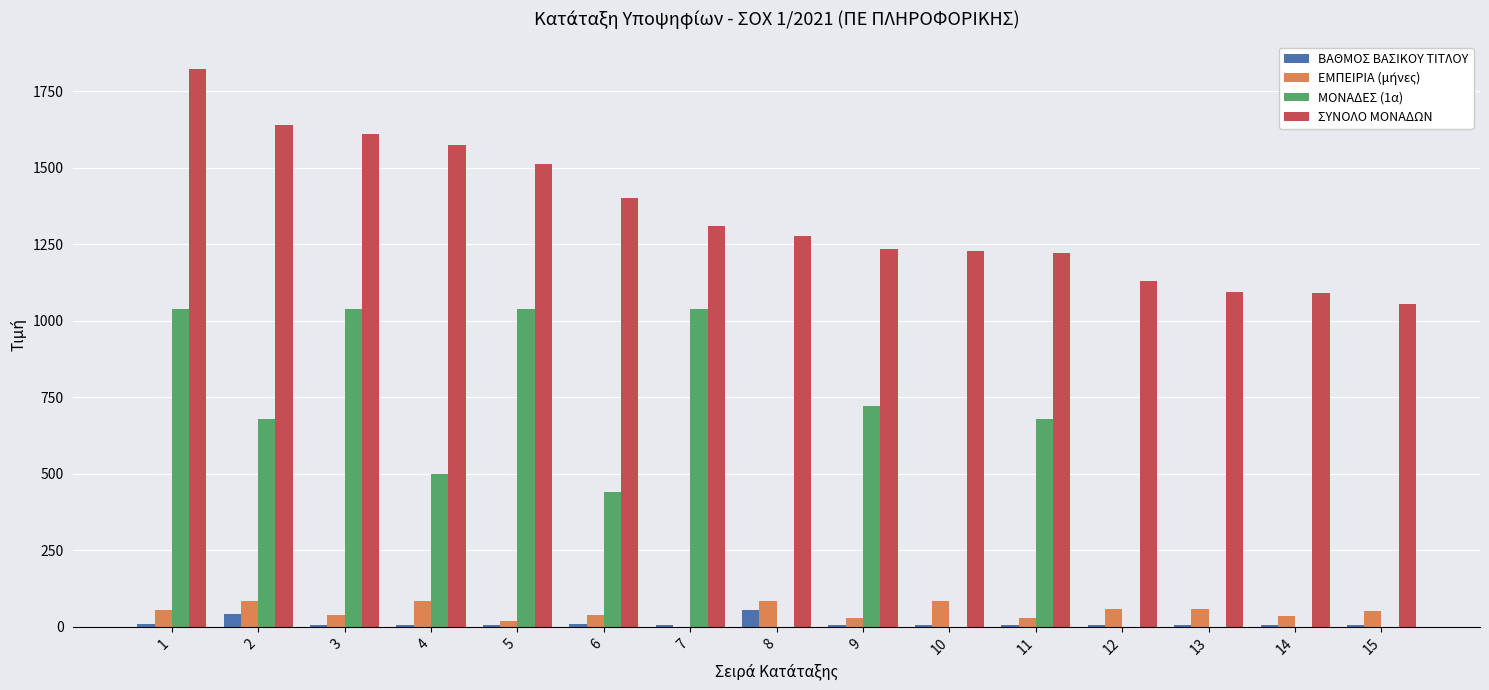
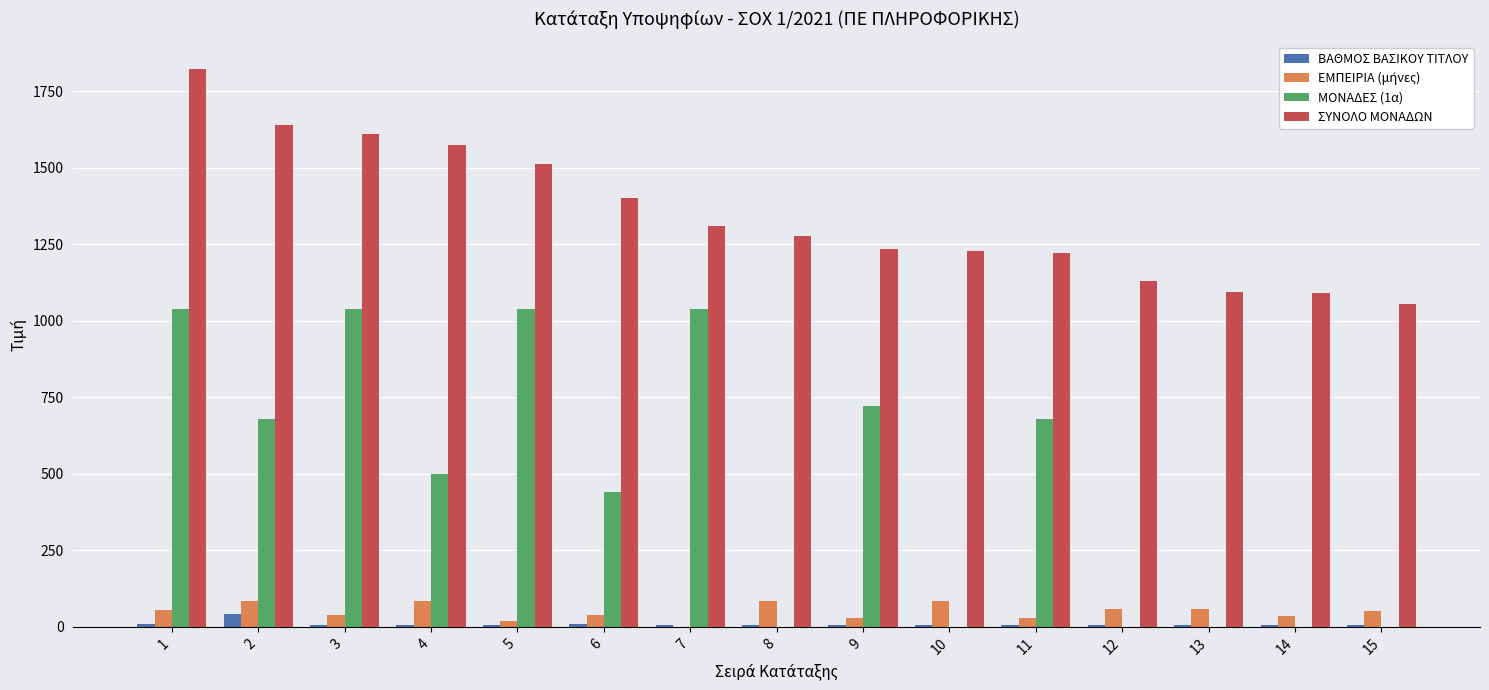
ΒΑΘΜΟΣ ΒΑΣΙΚΟΥ ΤΙΤΛΟΥ, 8: 50 -> 10
